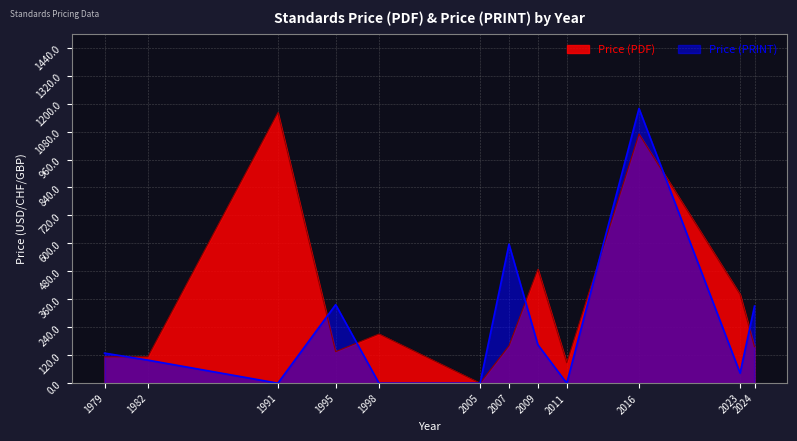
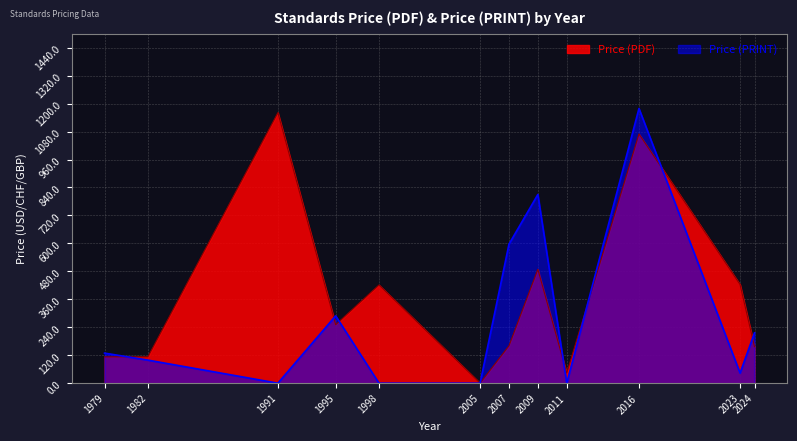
Price (PDF), 1995: 140 -> 250
Price (PRINT), 1995: 340 -> 290
Price (PDF), 1998: 210 -> 420
Price (PRINT), 2009: 170 -> 810
Price (PDF), 2011: 90 -> 40
Price (PDF), 2023: 380 -> 420
Price (PRINT), 2024: 330 -> 220
